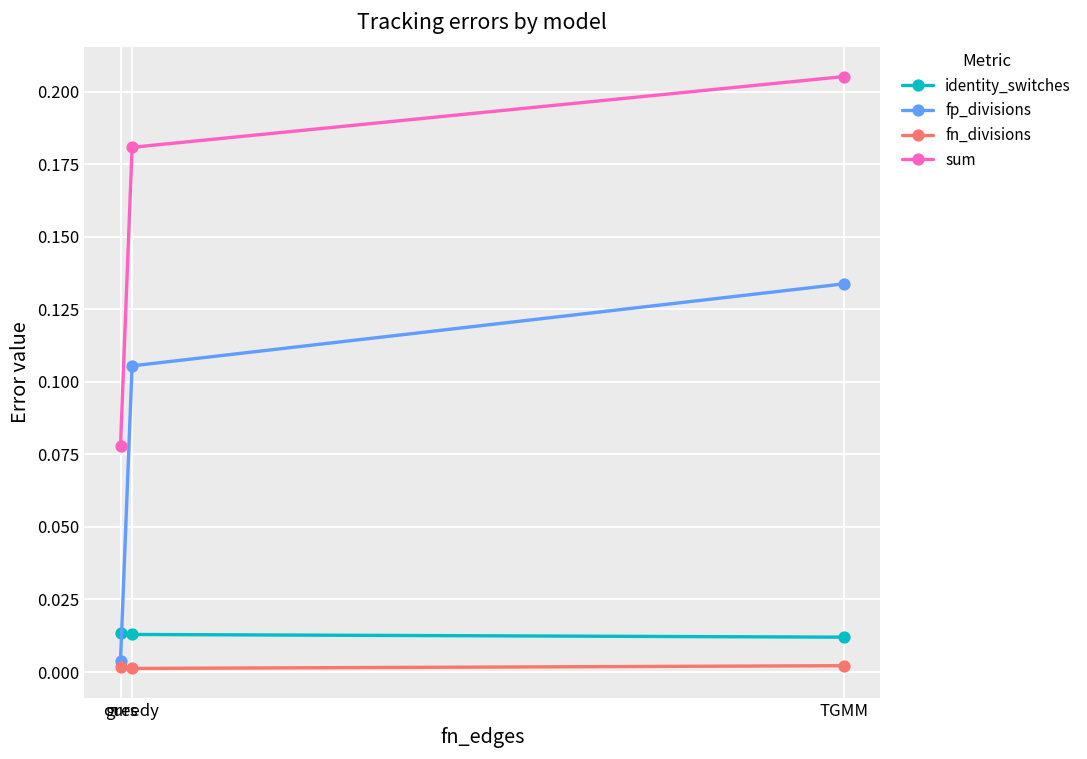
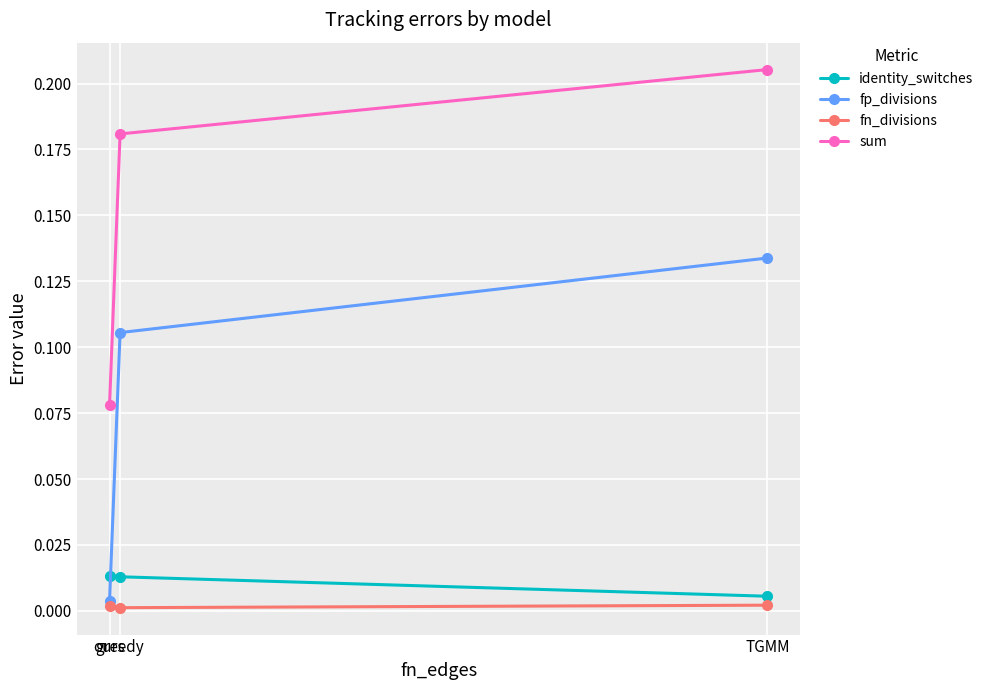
identity_switches, TGMM: 0.012 -> 0.006
